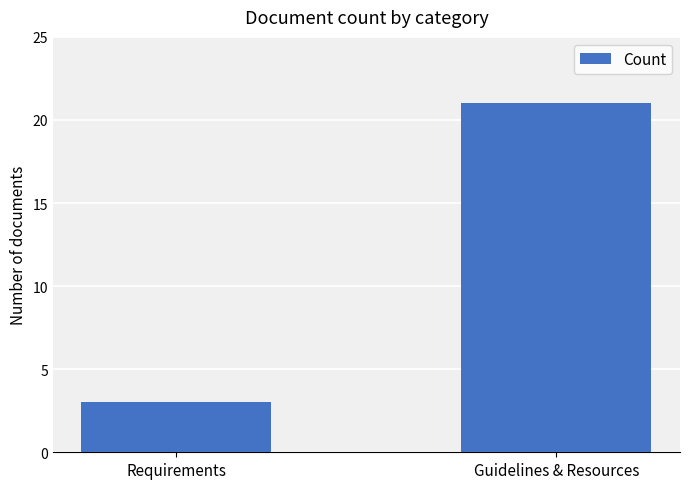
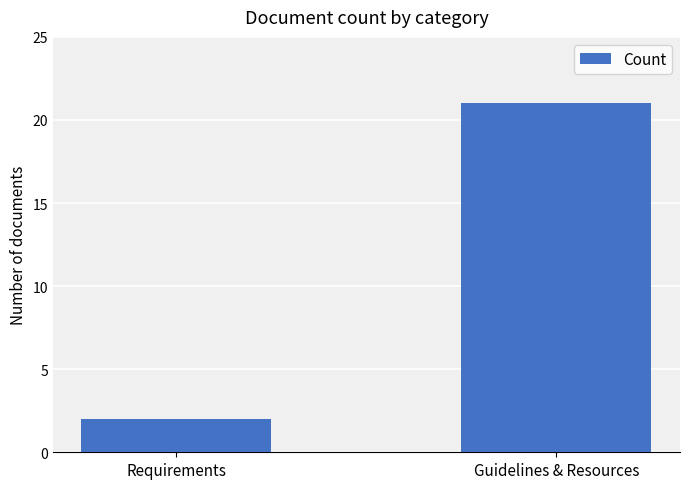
Requirements: 3 -> 2
